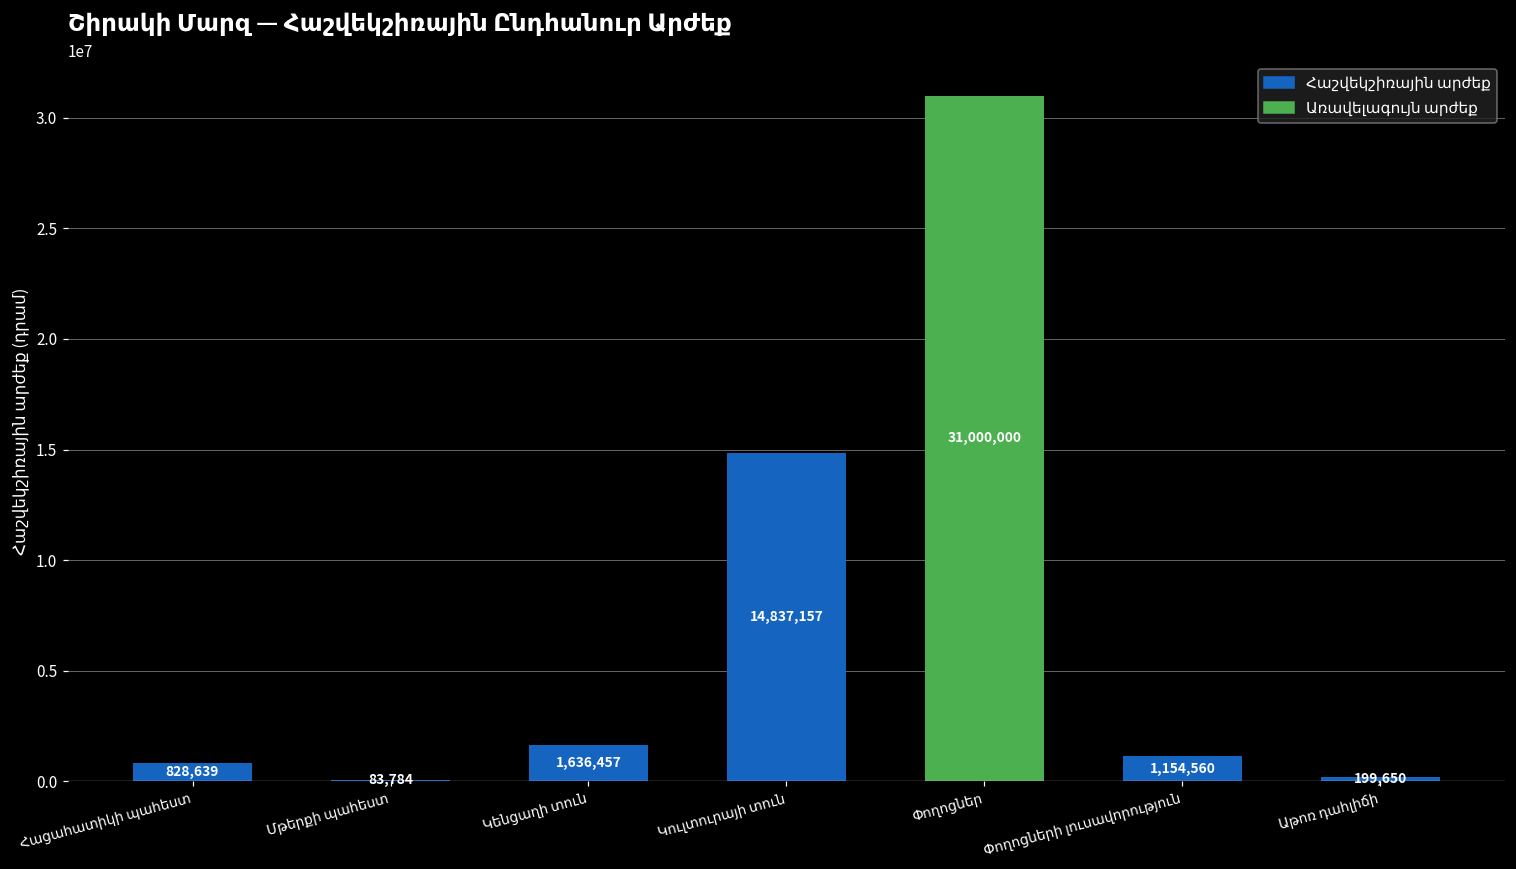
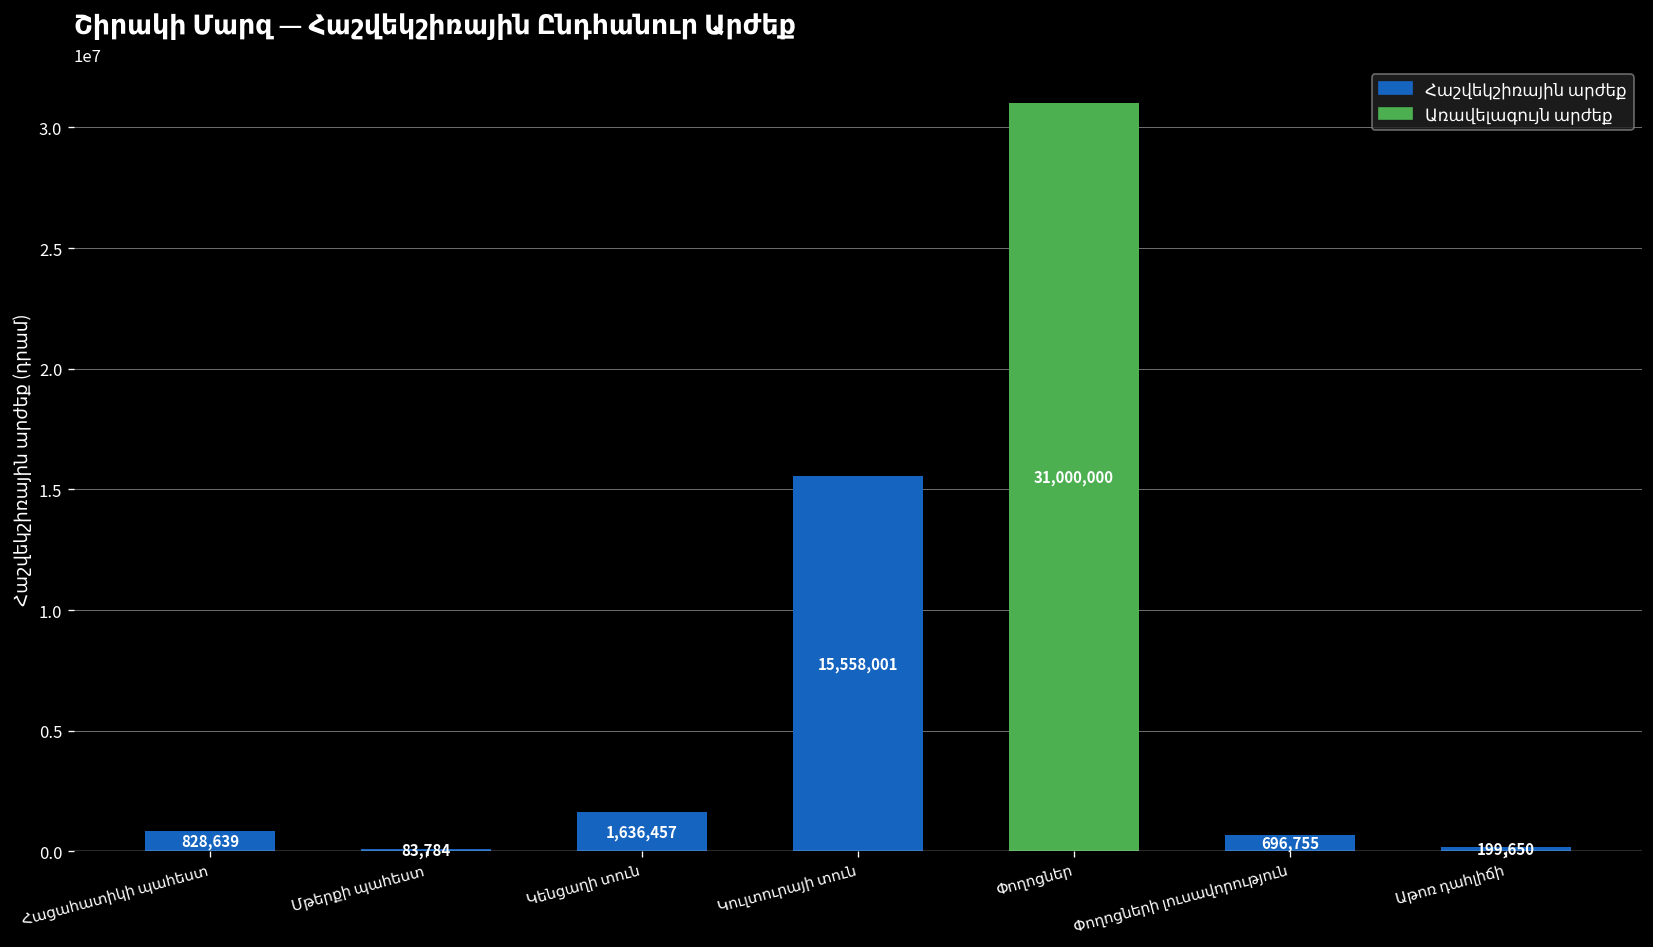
Կուլտուրայի տուն: 14,837,157 -> 15,558,001
Փողոցների լուսավորություն: 1,154,560 -> 696,755
